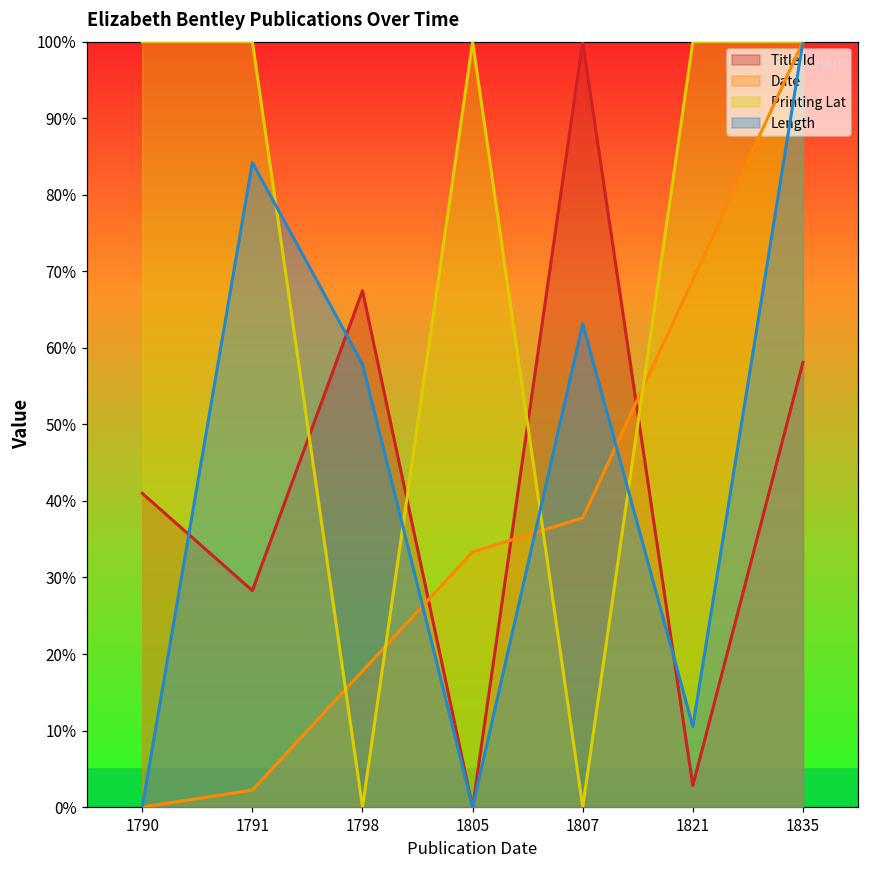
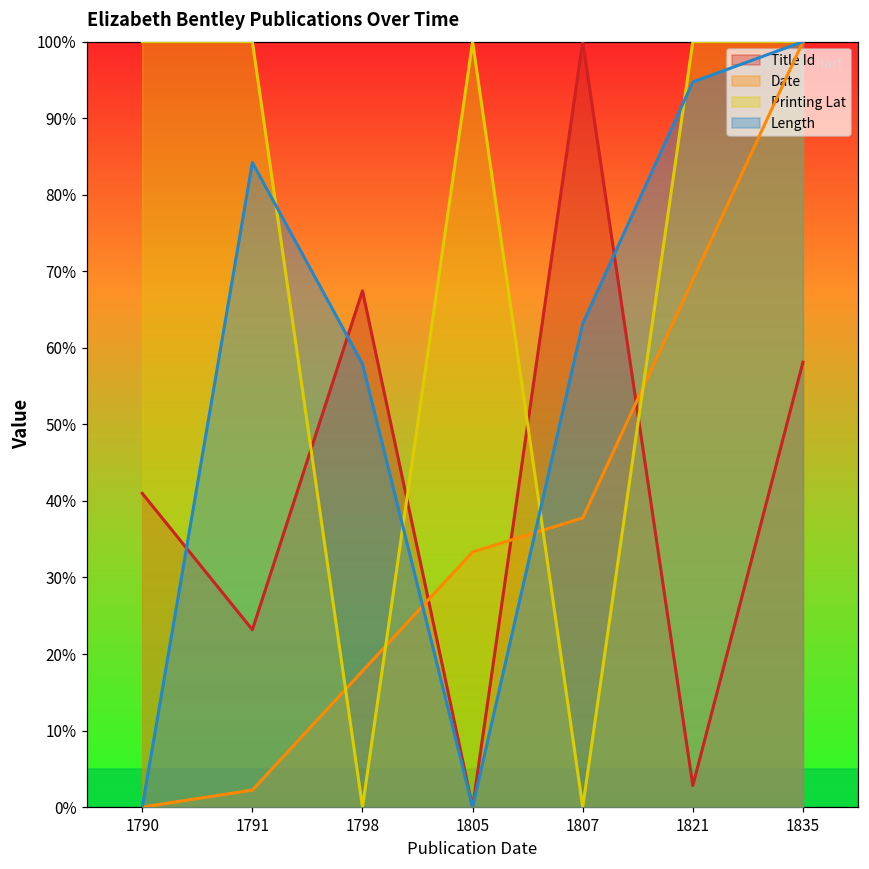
Title Id, 1791: 28% -> 23%
Length, 1821: 11% -> 95%
